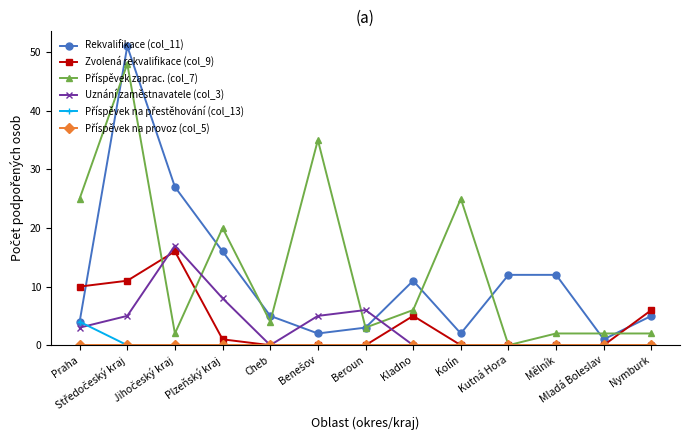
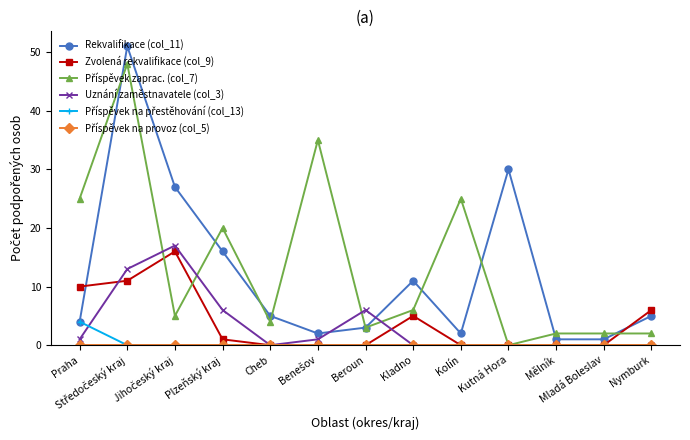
Uznání zaměstnavatele (col_3), Praha: 3 -> 1
Uznání zaměstnavatele (col_3), Středočeský kraj: 5 -> 13
Příspěvek zaprac. (col_7), Jihočeský kraj: 2 -> 5
Uznání zaměstnavatele (col_3), Plzeňský kraj: 8 -> 6
Uznání zaměstnavatele (col_3), Benešov: 5 -> 1
Rekvalifikace (col_11), Kutná Hora: 12 -> 30
Rekvalifikace (col_11), Mělník: 12 -> 1
